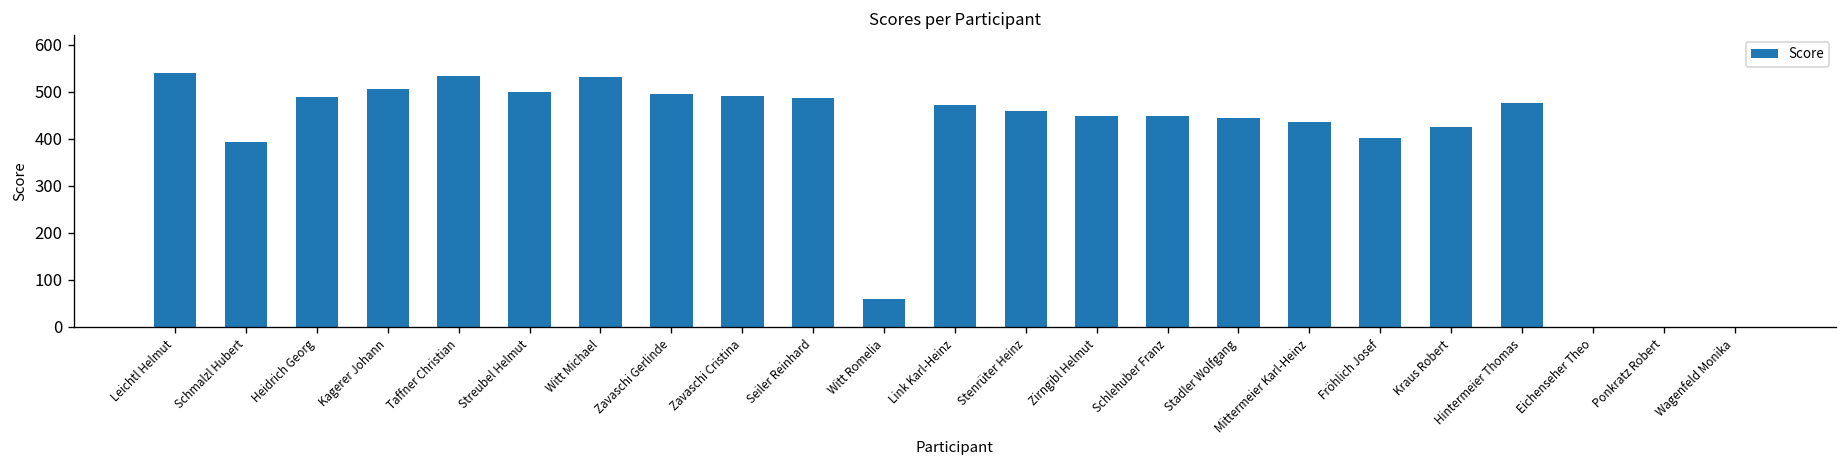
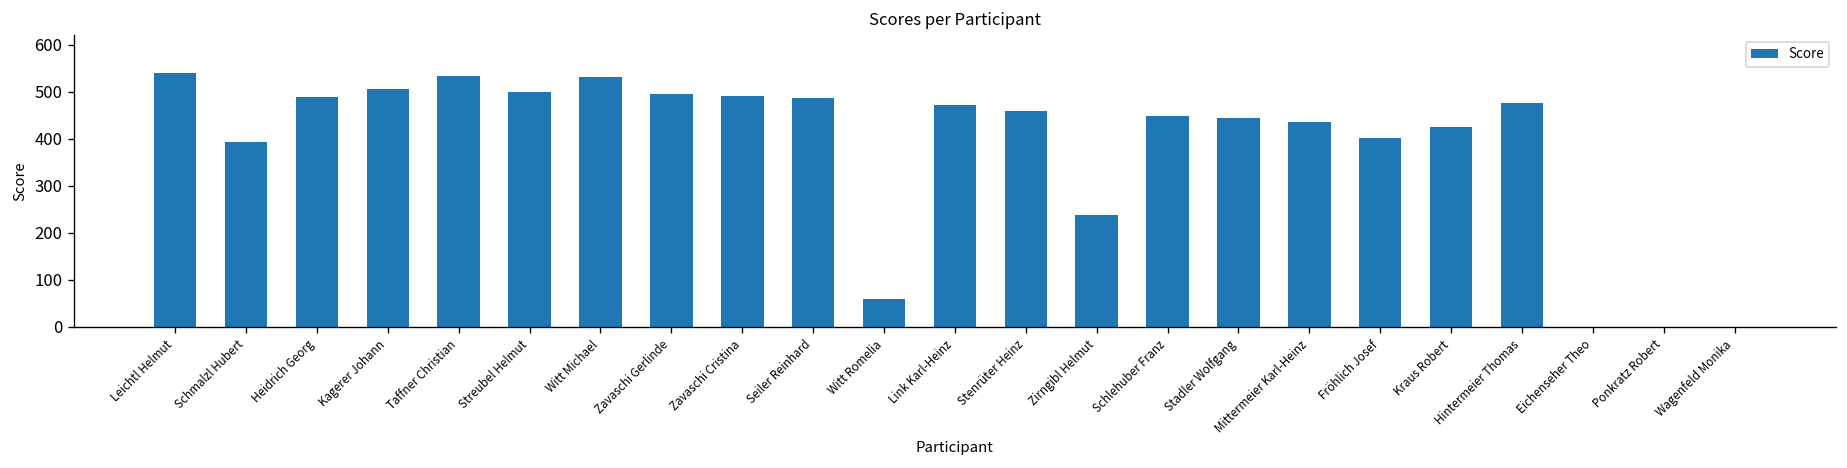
Zirngibl Helmut: 450 -> 240
